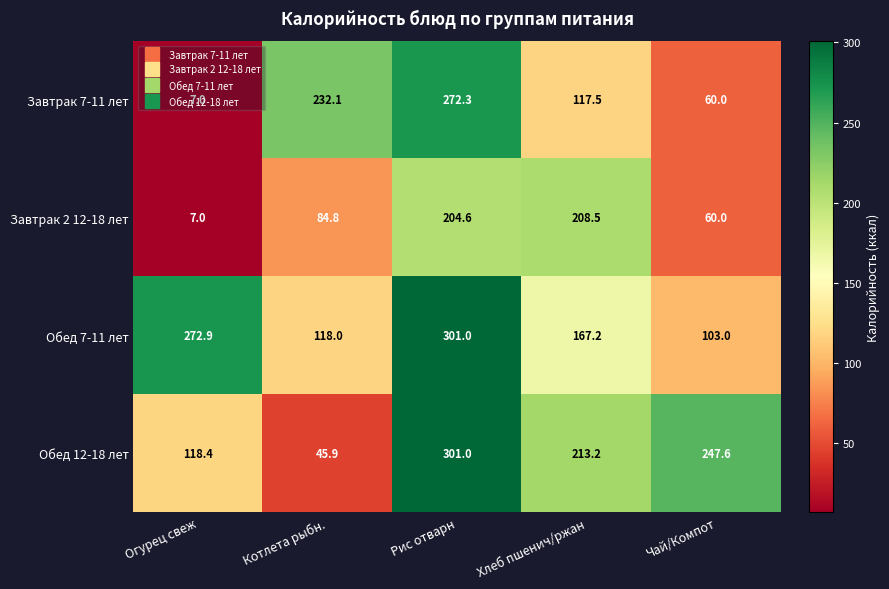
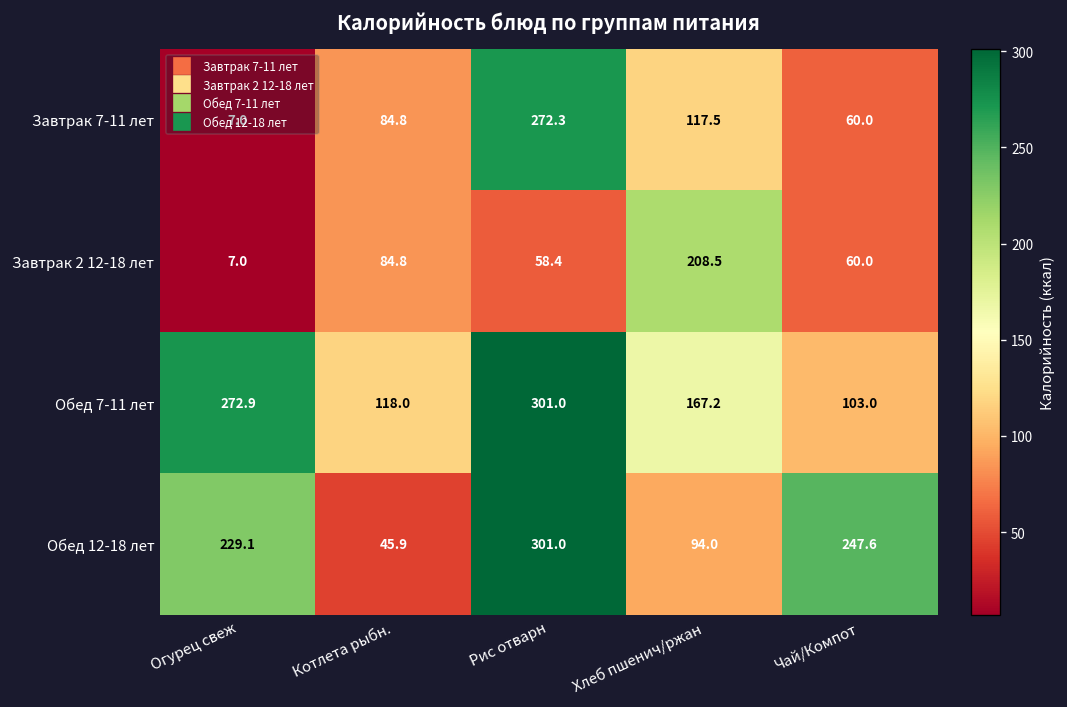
Завтрак 7-11 лет, Котлета рыбн.: 232.1 -> 84.8
Завтрак 2 12-18 лет, Рис отварн: 204.6 -> 58.4
Обед 12-18 лет, Огурец свеж: 118.4 -> 229.1
Обед 12-18 лет, Хлеб пшенич/ржан: 213.2 -> 94.0
